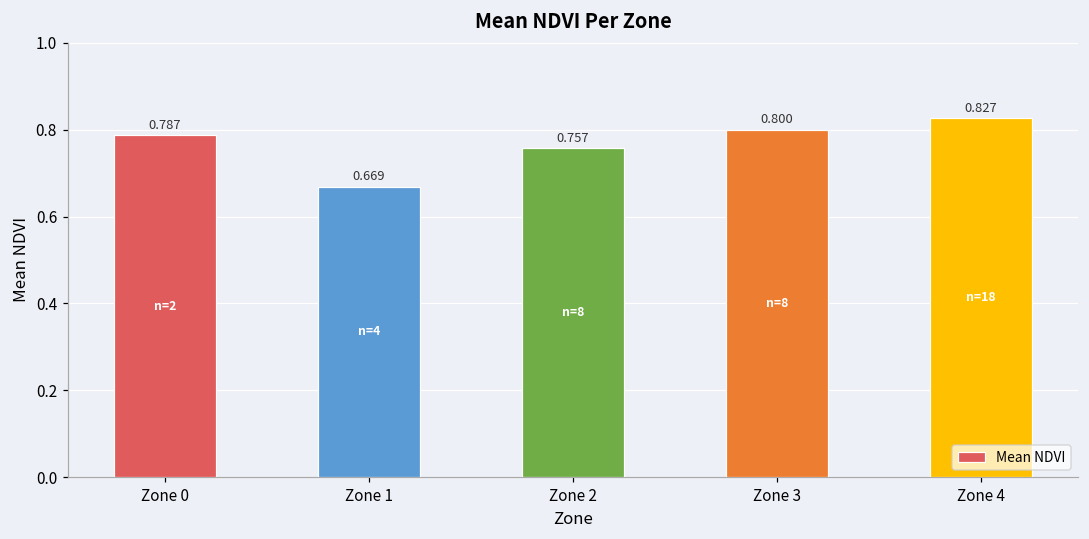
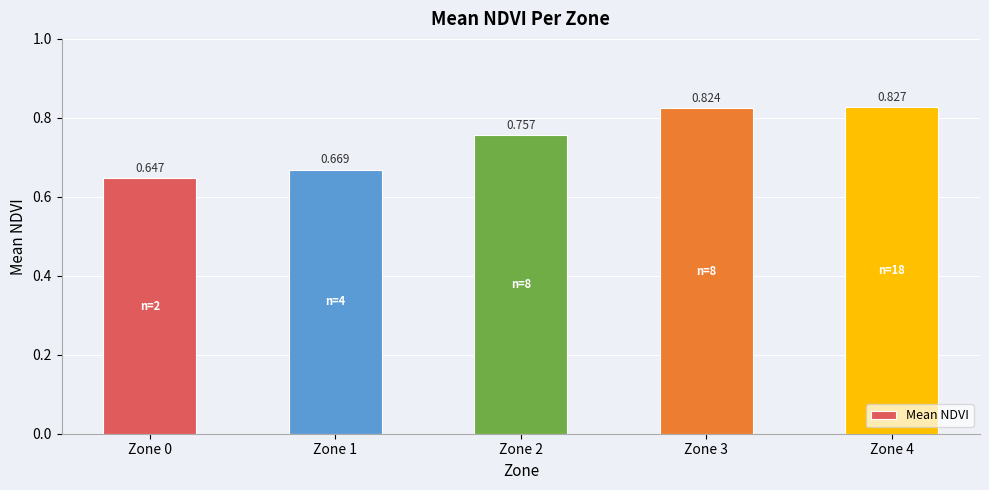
Zone 0: 0.787 -> 0.647
Zone 3: 0.800 -> 0.824
